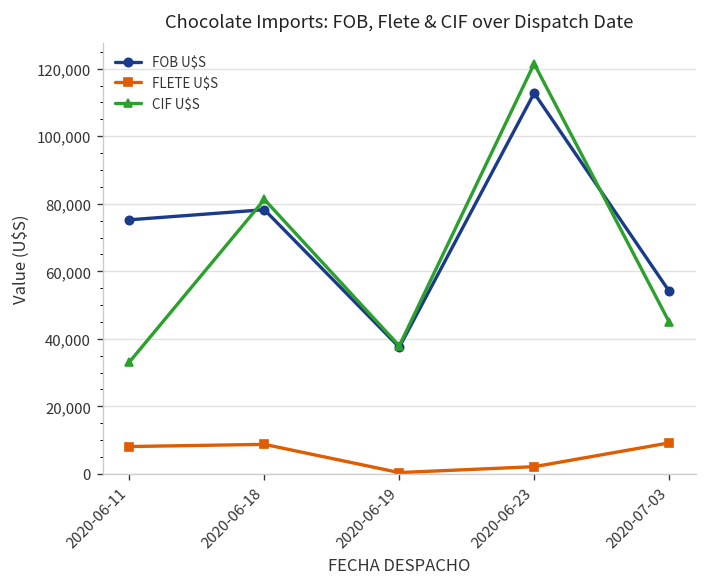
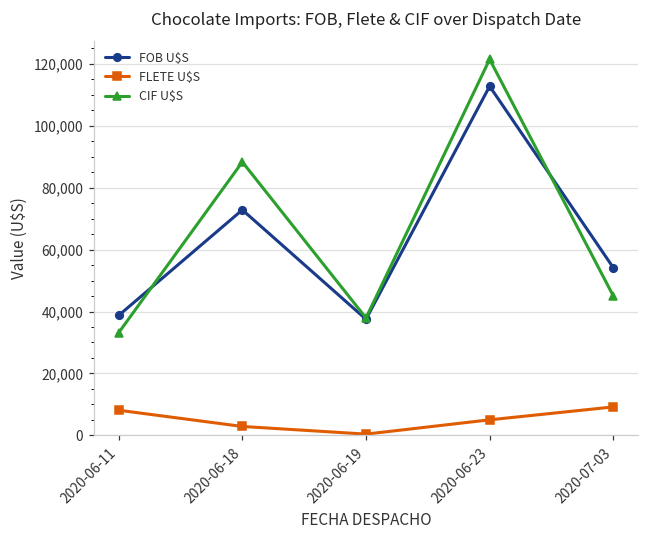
FOB U$S, 2020-06-11: 75,000 -> 39,000
FOB U$S, 2020-06-18: 78,000 -> 73,000
FLETE U$S, 2020-06-18: 9,000 -> 3,000
CIF U$S, 2020-06-18: 81,000 -> 88,000
FLETE U$S, 2020-06-23: 2,000 -> 5,000
